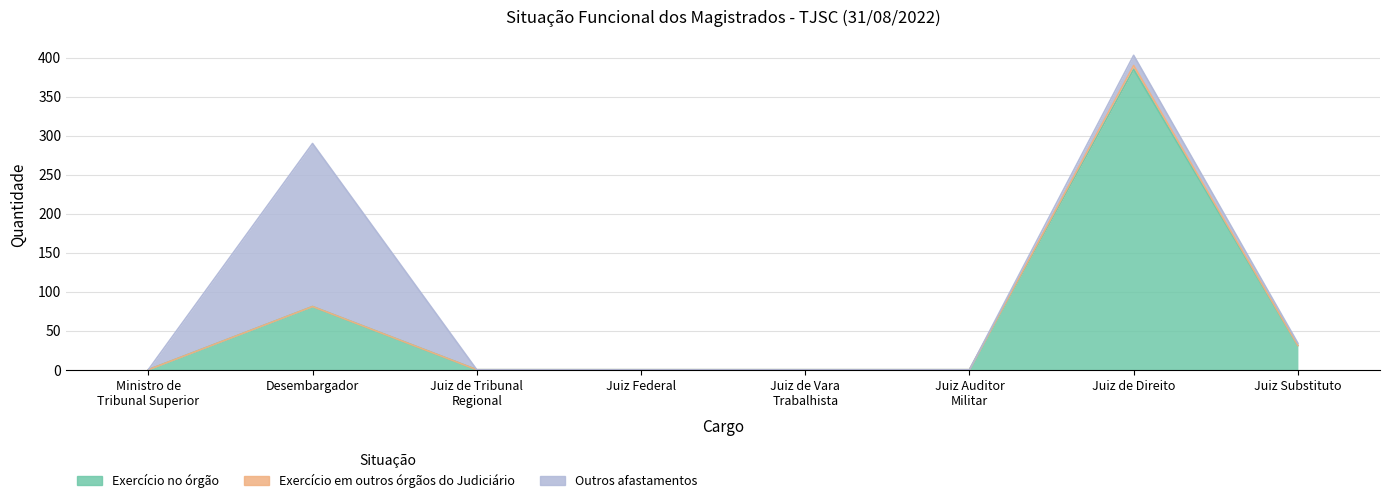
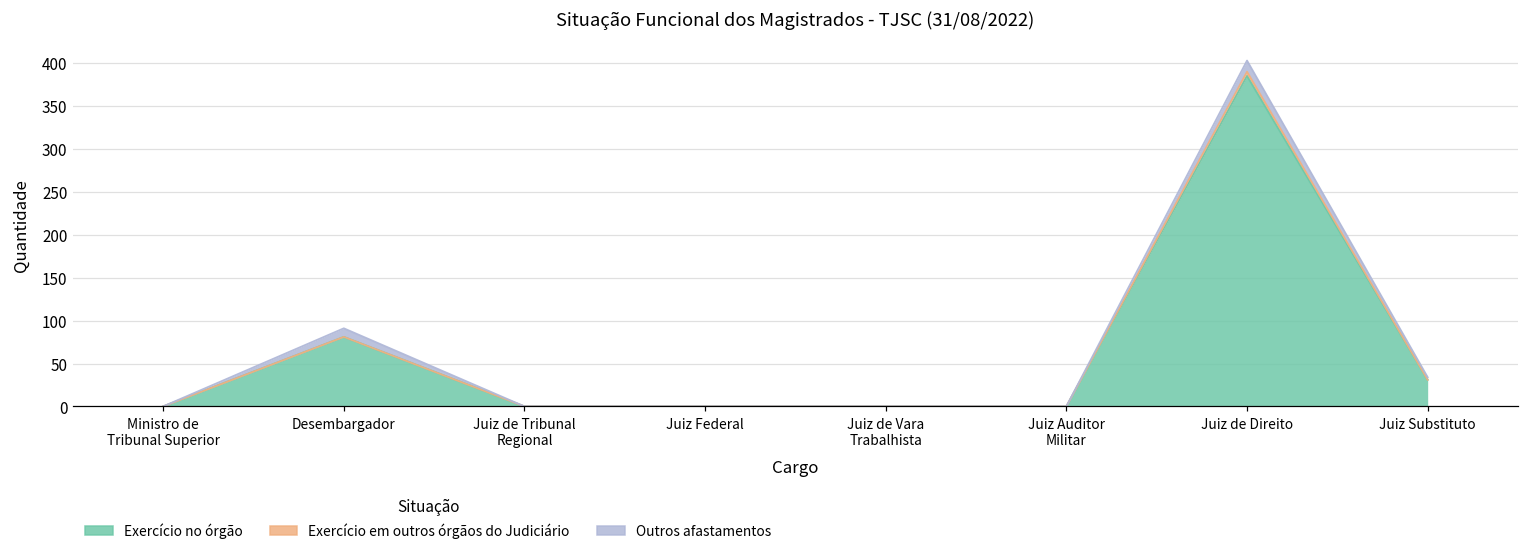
Outros afastamentos, Desembargador: 210 -> 10
